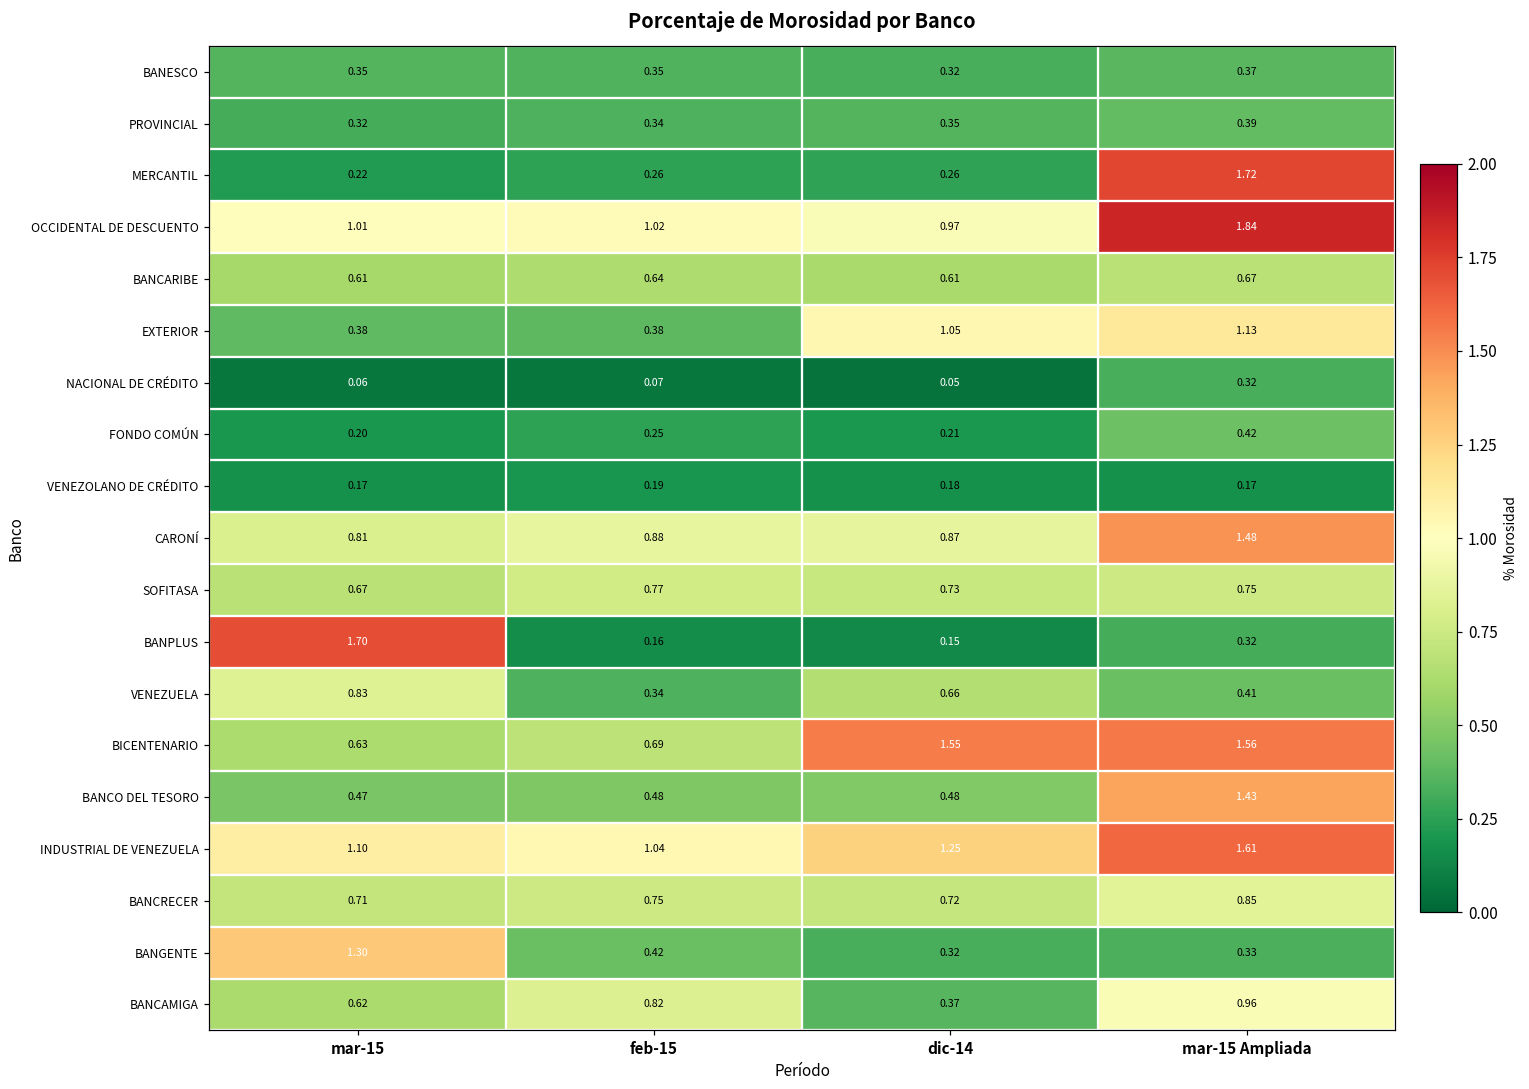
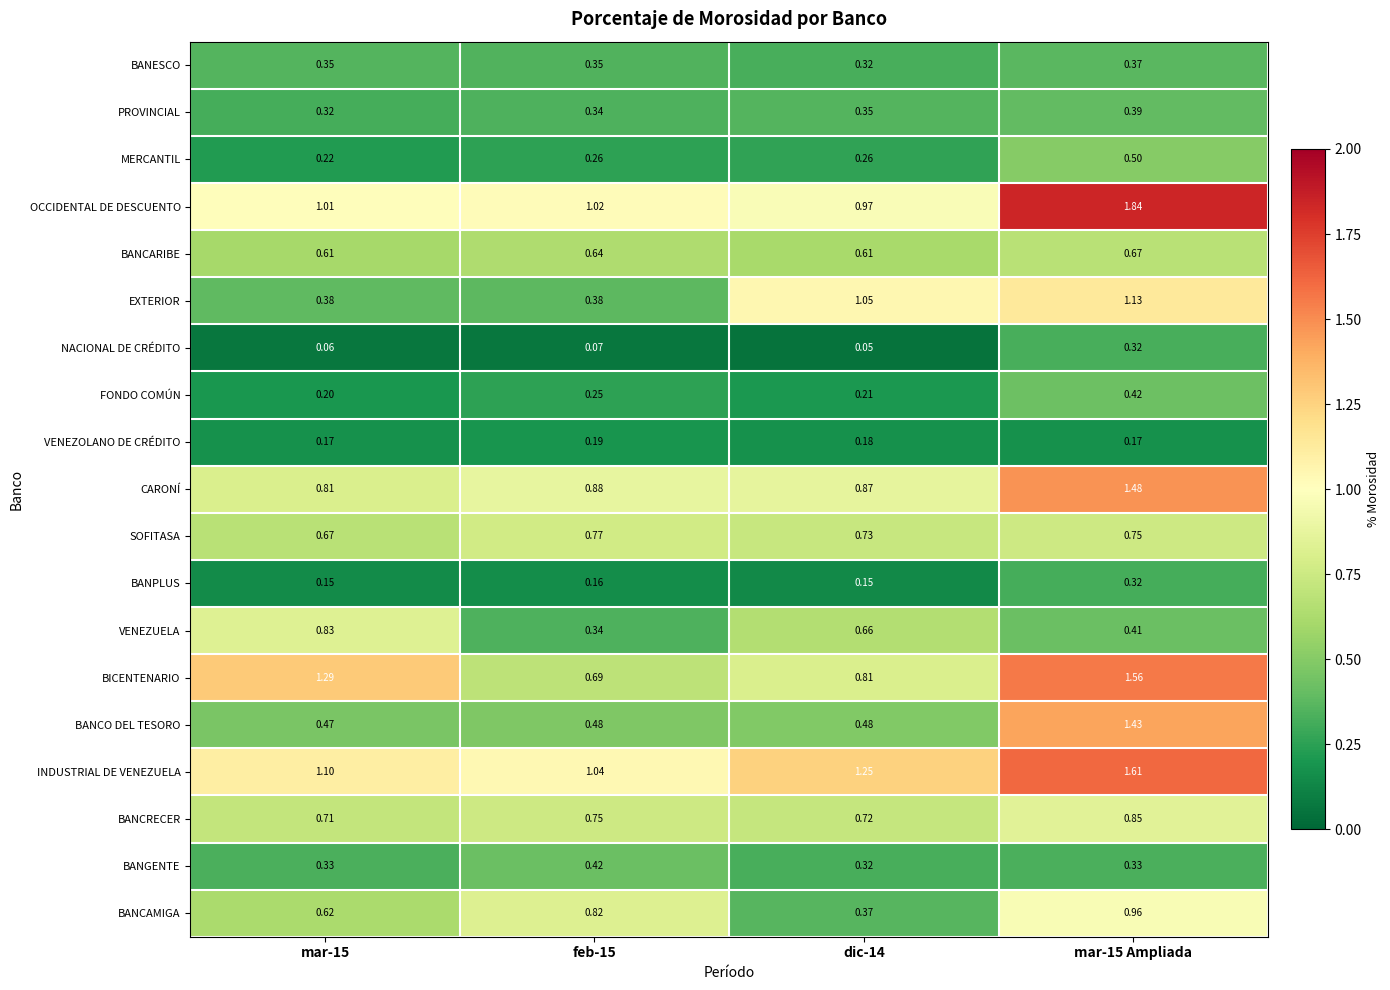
MERCANTIL, mar-15 Ampliada: 1.72 -> 0.50
BANPLUS, mar-15: 1.70 -> 0.15
BICENTENARIO, mar-15: 0.63 -> 1.29
BICENTENARIO, dic-14: 1.55 -> 0.81
BANGENTE, mar-15: 1.30 -> 0.33
